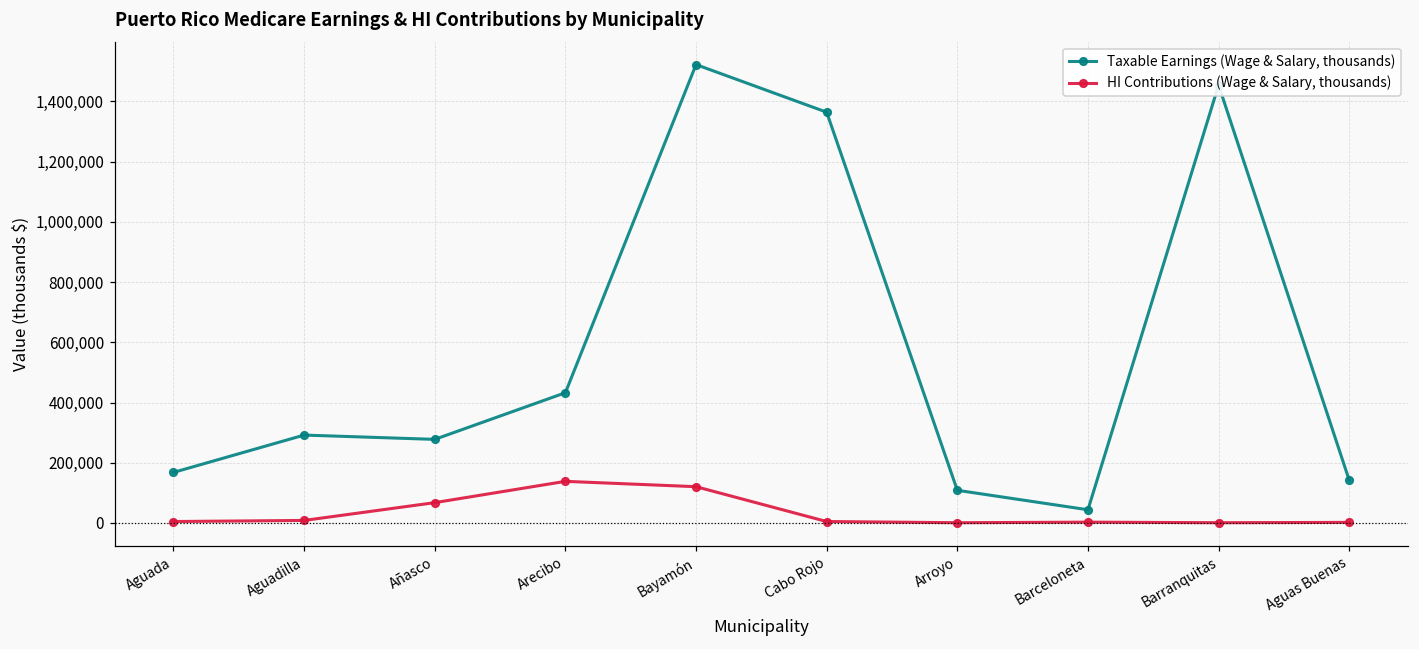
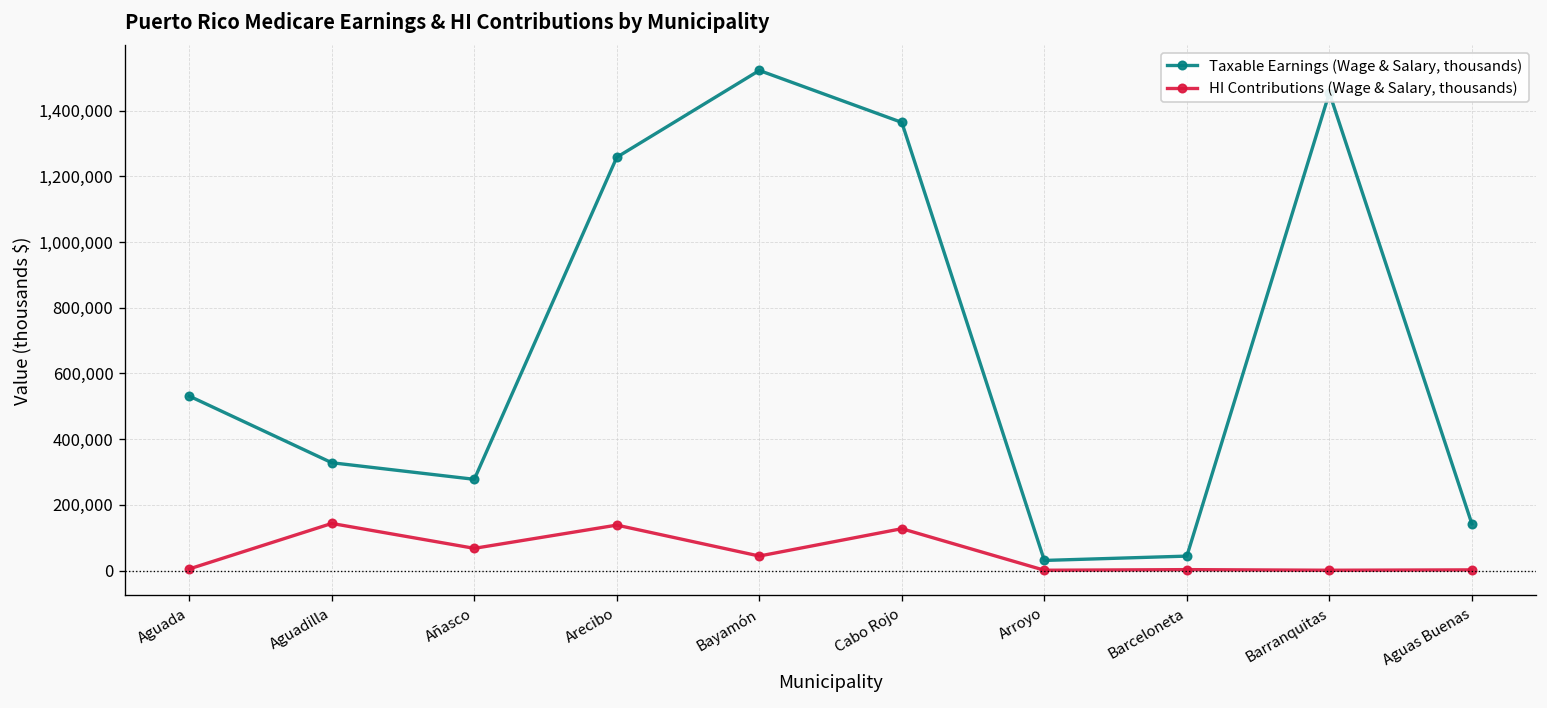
Taxable Earnings (Wage & Salary, thousands), Aguada: 170,000 -> 530,000
Taxable Earnings (Wage & Salary, thousands), Aguadilla: 290,000 -> 330,000
HI Contributions (Wage & Salary, thousands), Aguadilla: 10,000 -> 140,000
Taxable Earnings (Wage & Salary, thousands), Arecibo: 430,000 -> 1,260,000
HI Contributions (Wage & Salary, thousands), Bayamón: 120,000 -> 40,000
HI Contributions (Wage & Salary, thousands), Cabo Rojo: 0 -> 130,000
Taxable Earnings (Wage & Salary, thousands), Arroyo: 110,000 -> 30,000
